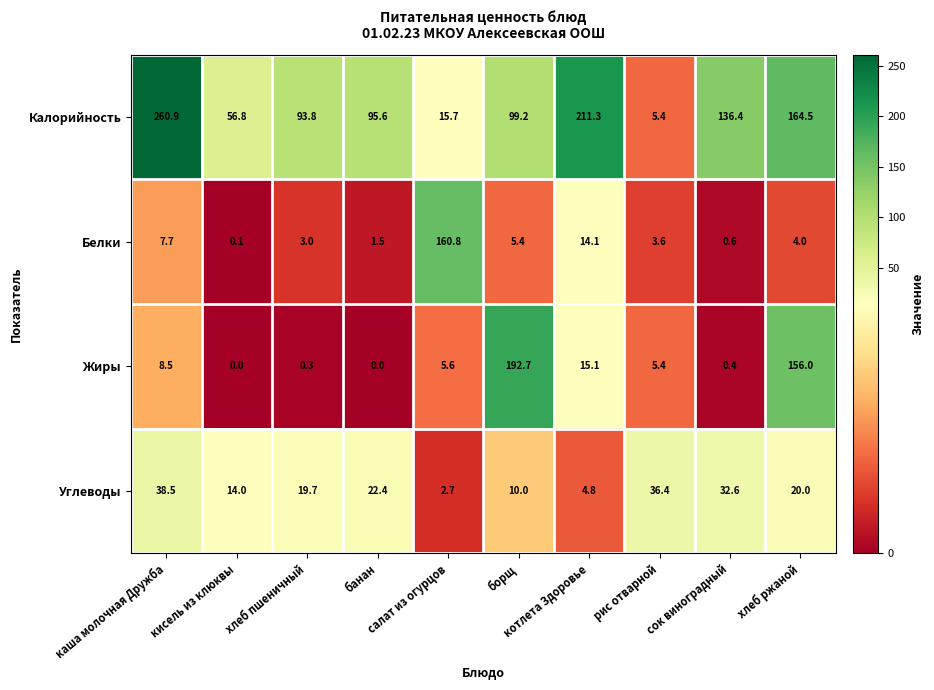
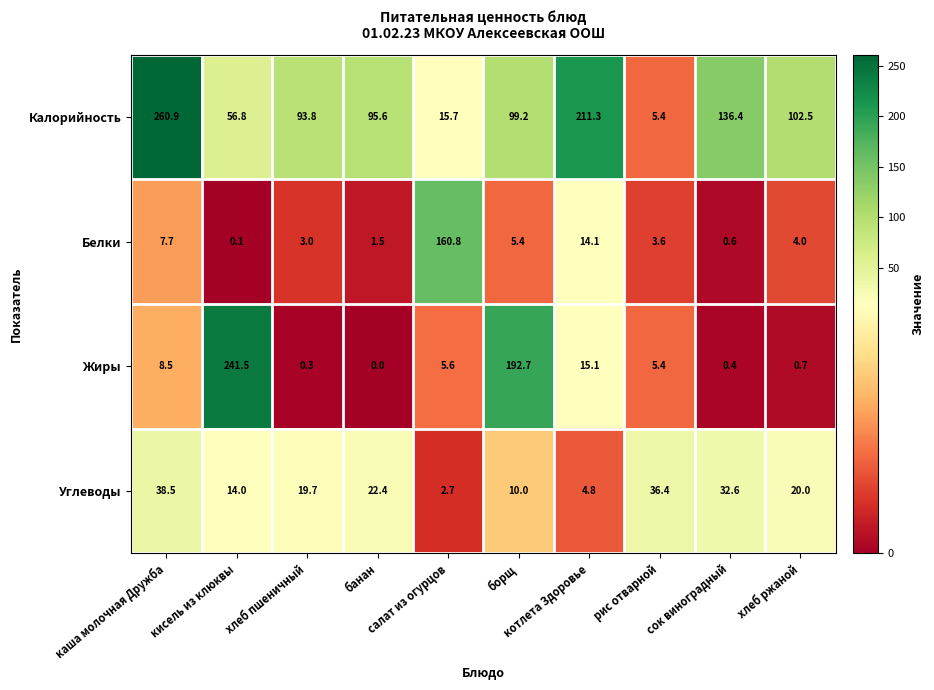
Калорийность, хлеб ржаной: 164.5 -> 102.5
Жиры, кисель из клюквы: 0.0 -> 241.5
Жиры, хлеб ржаной: 156.0 -> 0.7
